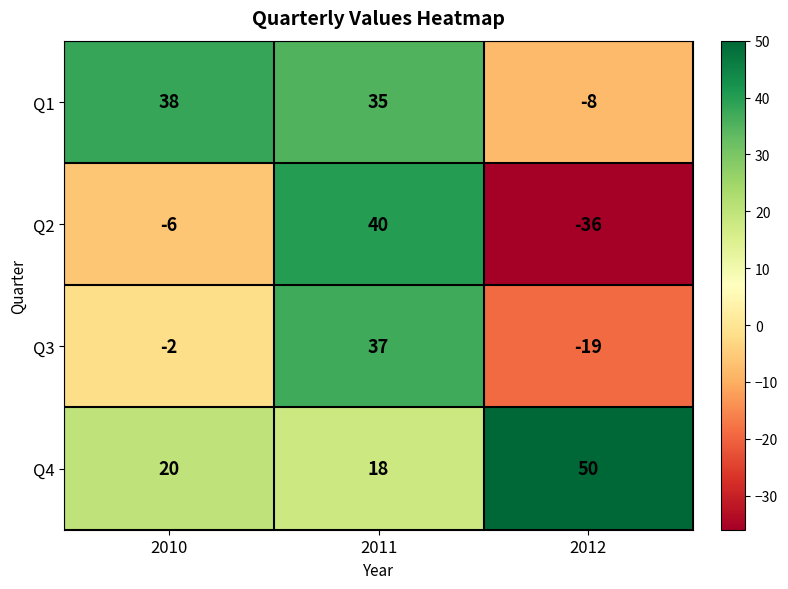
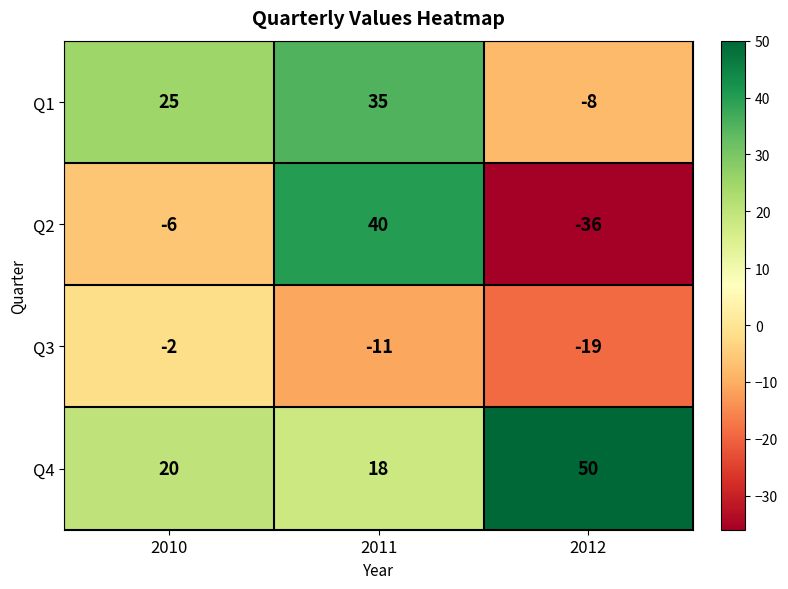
Q1, 2010: 38 -> 25
Q3, 2011: 37 -> -11
